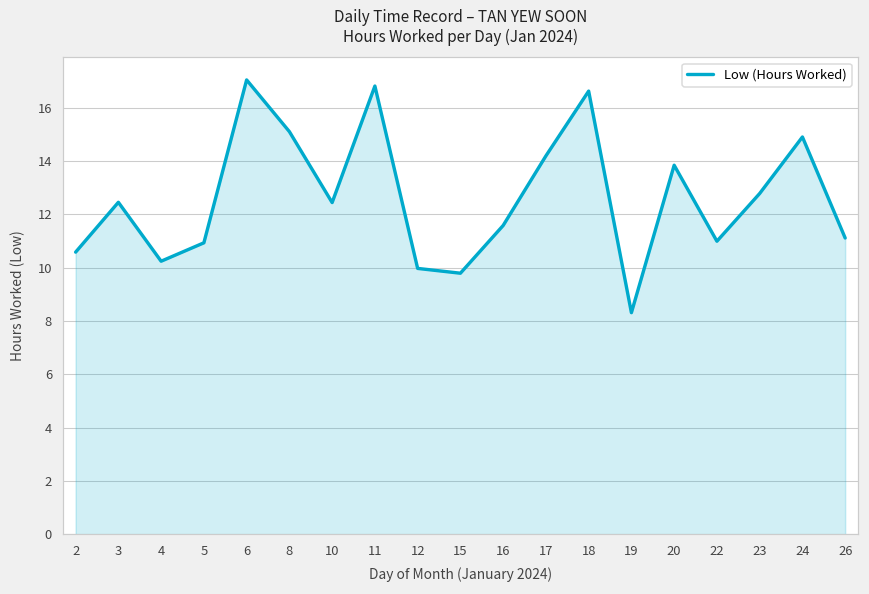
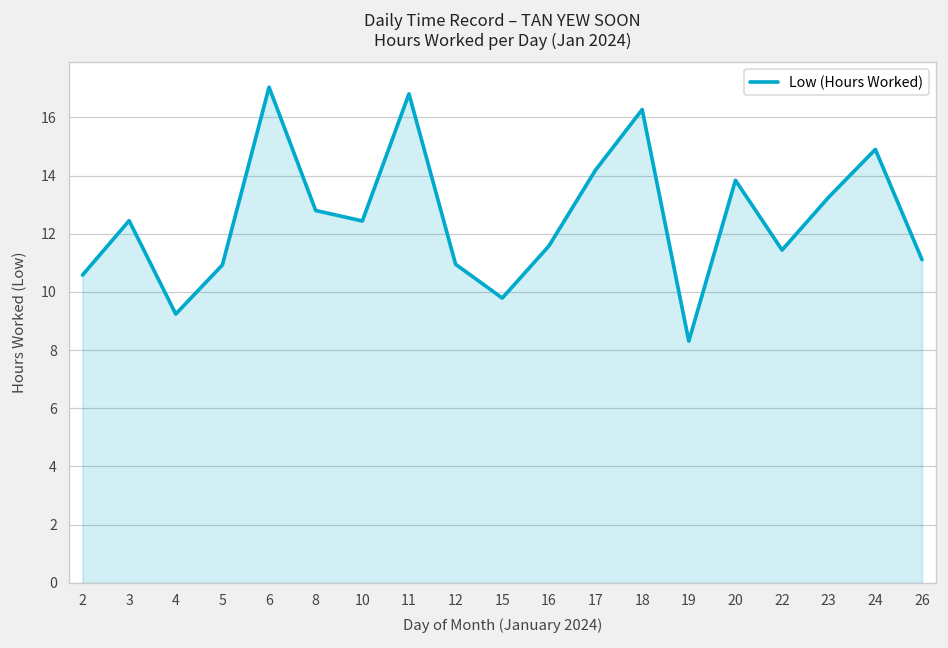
4: 10.2 -> 9.2
8: 15.1 -> 12.8
12: 10.0 -> 11.0
18: 16.6 -> 16.3
22: 11.0 -> 11.4
23: 12.8 -> 13.3
